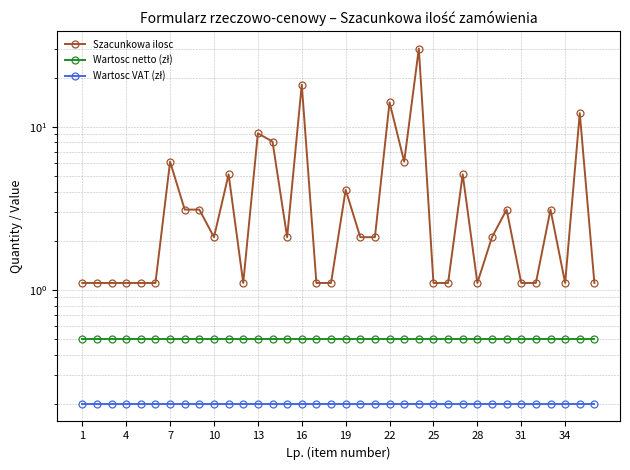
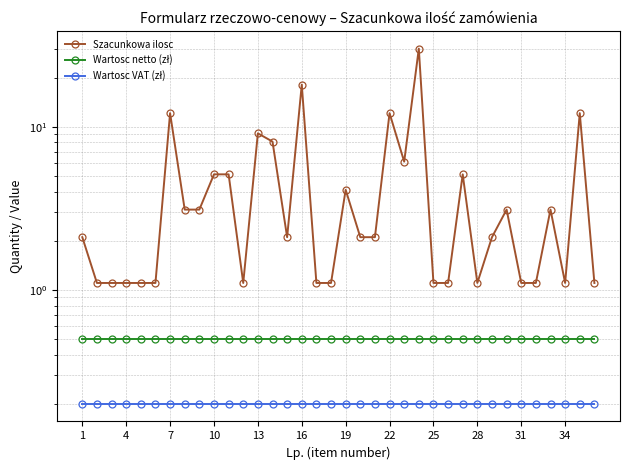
Szacunkowa ilosc, 1: 1.1 -> 2.1
Szacunkowa ilosc, 7: 6.1 -> 12
Szacunkowa ilosc, 10: 2.1 -> 5.1
Szacunkowa ilosc, 22: 14 -> 12
